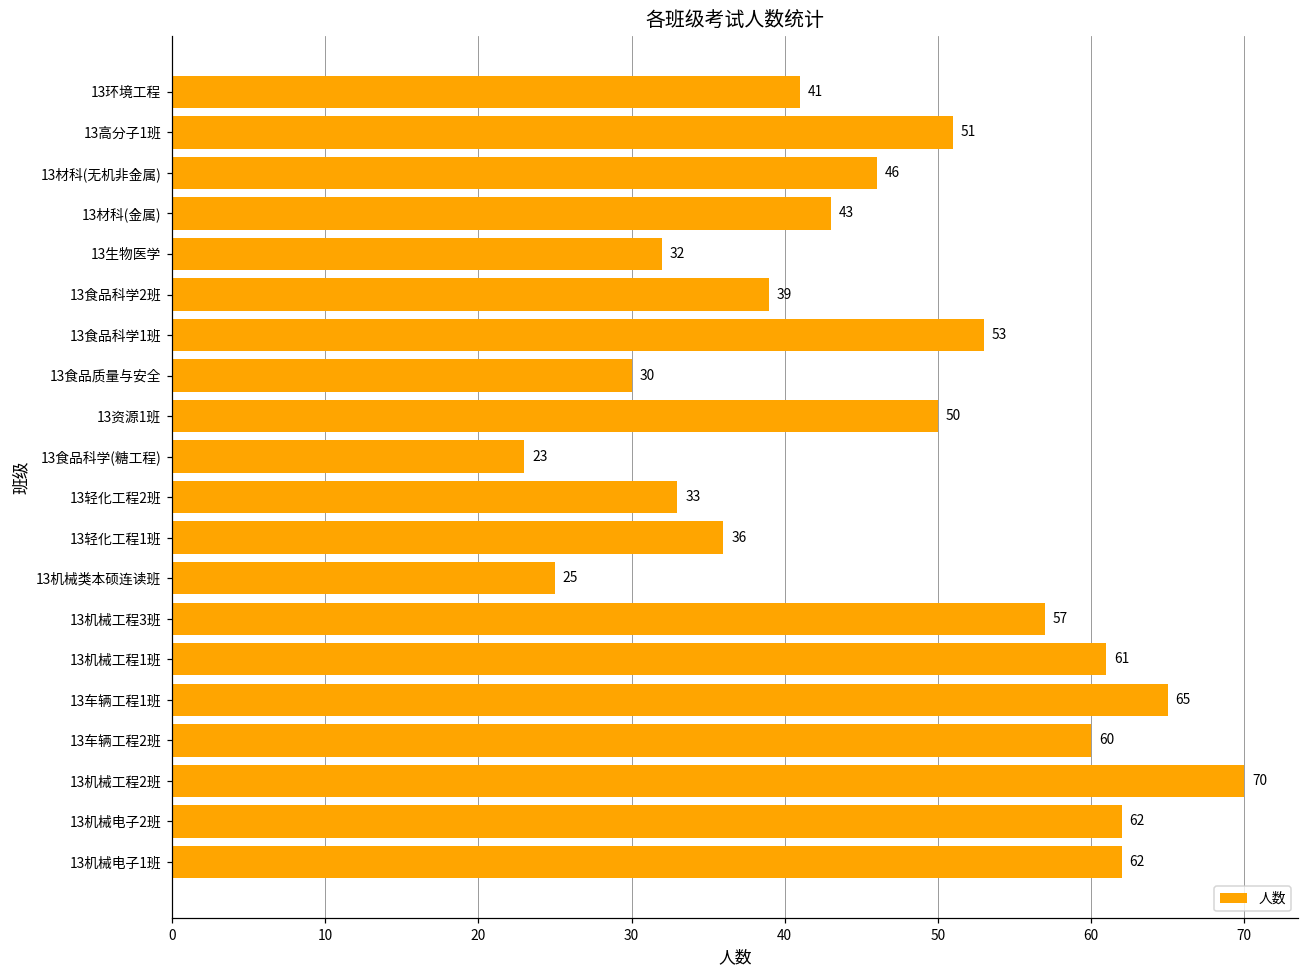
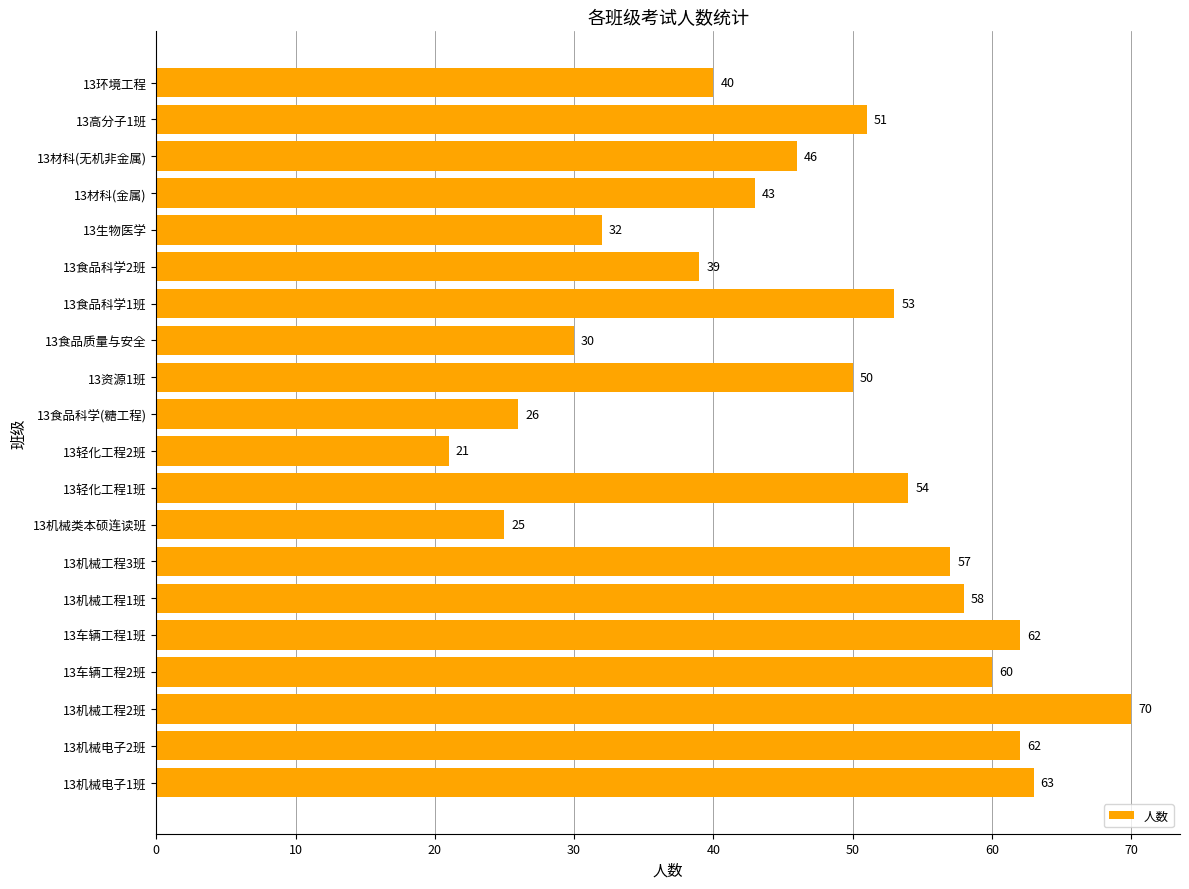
13环境工程: 41 -> 40
13食品科学(糖工程): 23 -> 26
13轻化工程2班: 33 -> 21
13轻化工程1班: 36 -> 54
13机械工程1班: 61 -> 58
13车辆工程1班: 65 -> 62
13机械电子1班: 62 -> 63
